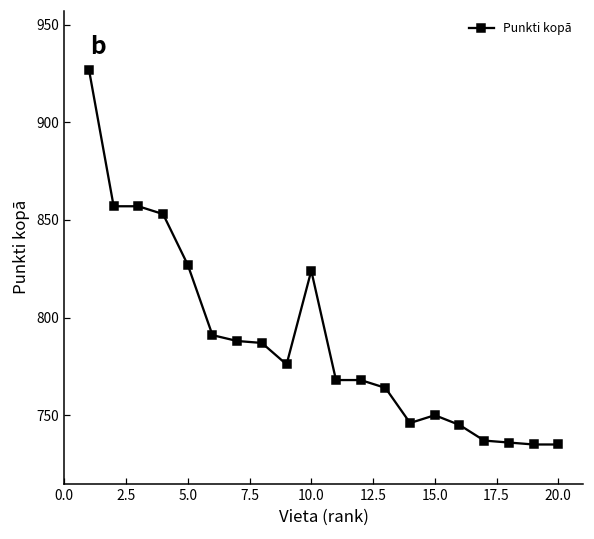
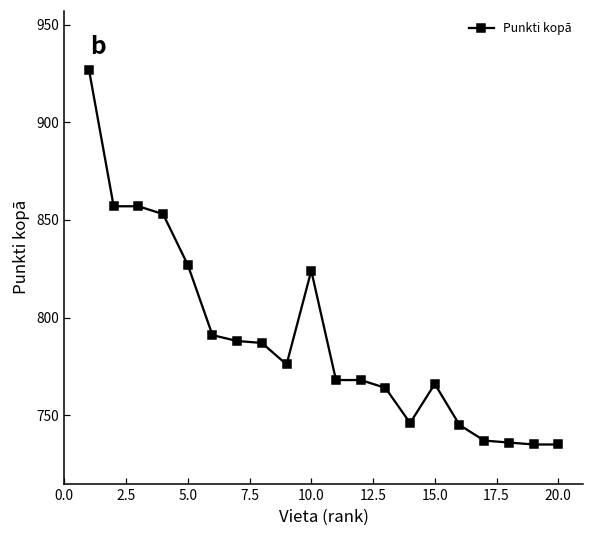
15.0: 750 -> 766
